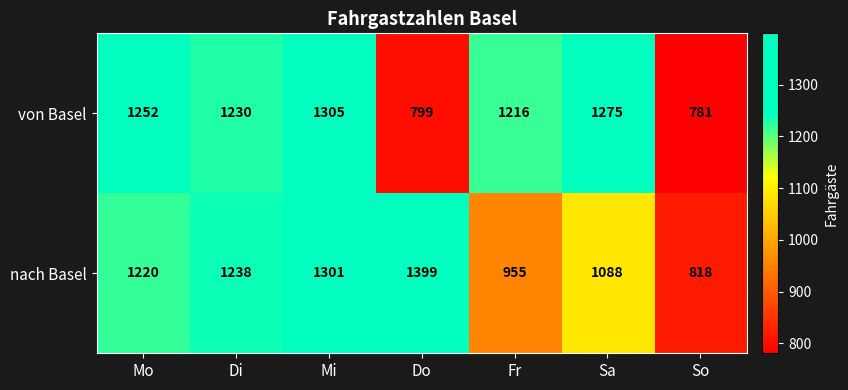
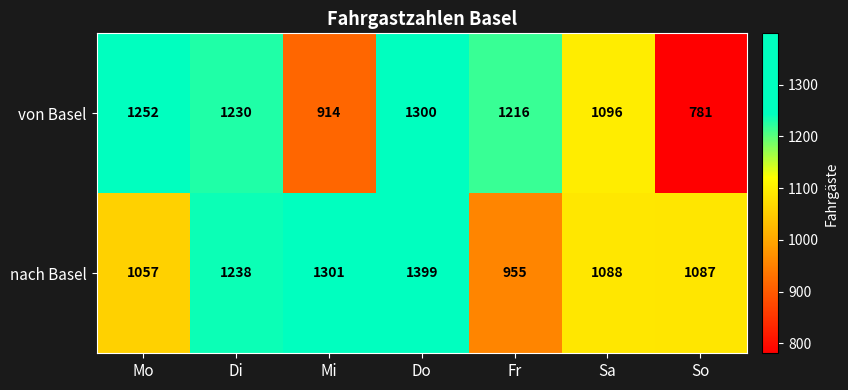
von Basel, Mi: 1305 -> 914
von Basel, Do: 799 -> 1300
von Basel, Sa: 1275 -> 1096
nach Basel, Mo: 1220 -> 1057
nach Basel, So: 818 -> 1087
